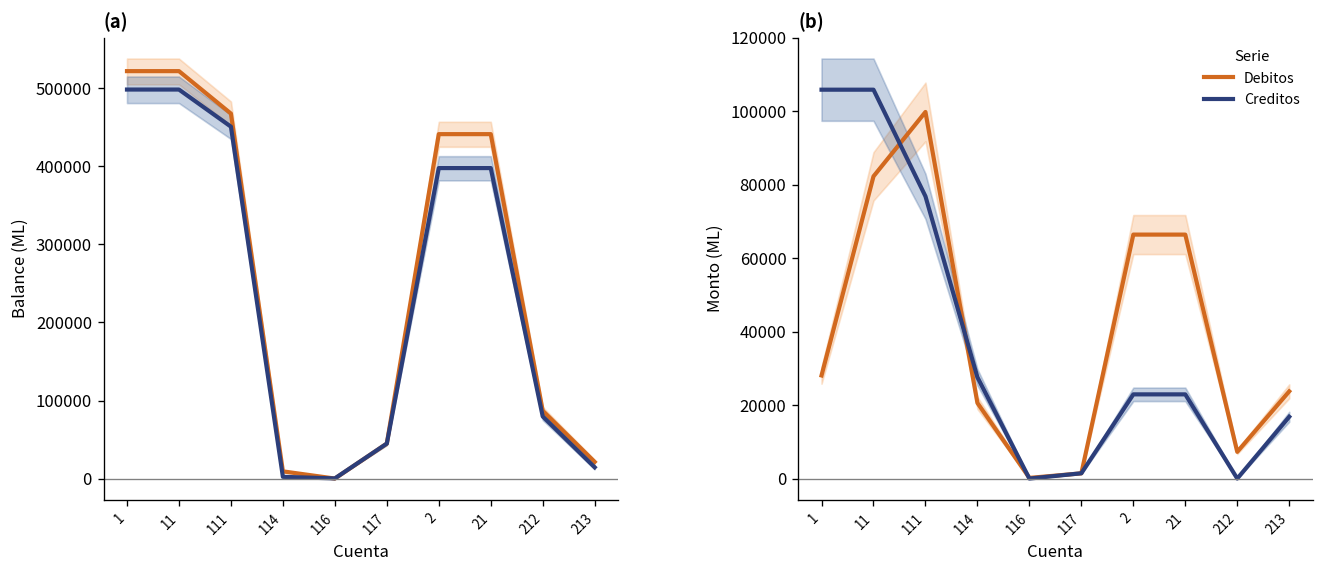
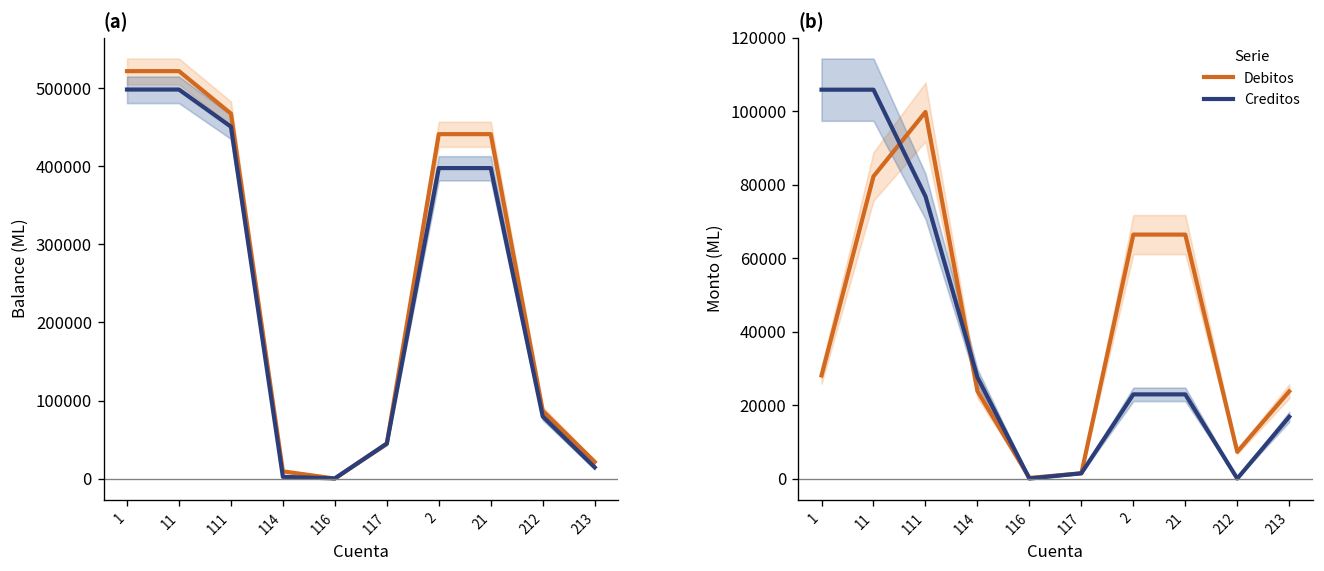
(b), Debitos, 114: 21000 -> 24000
